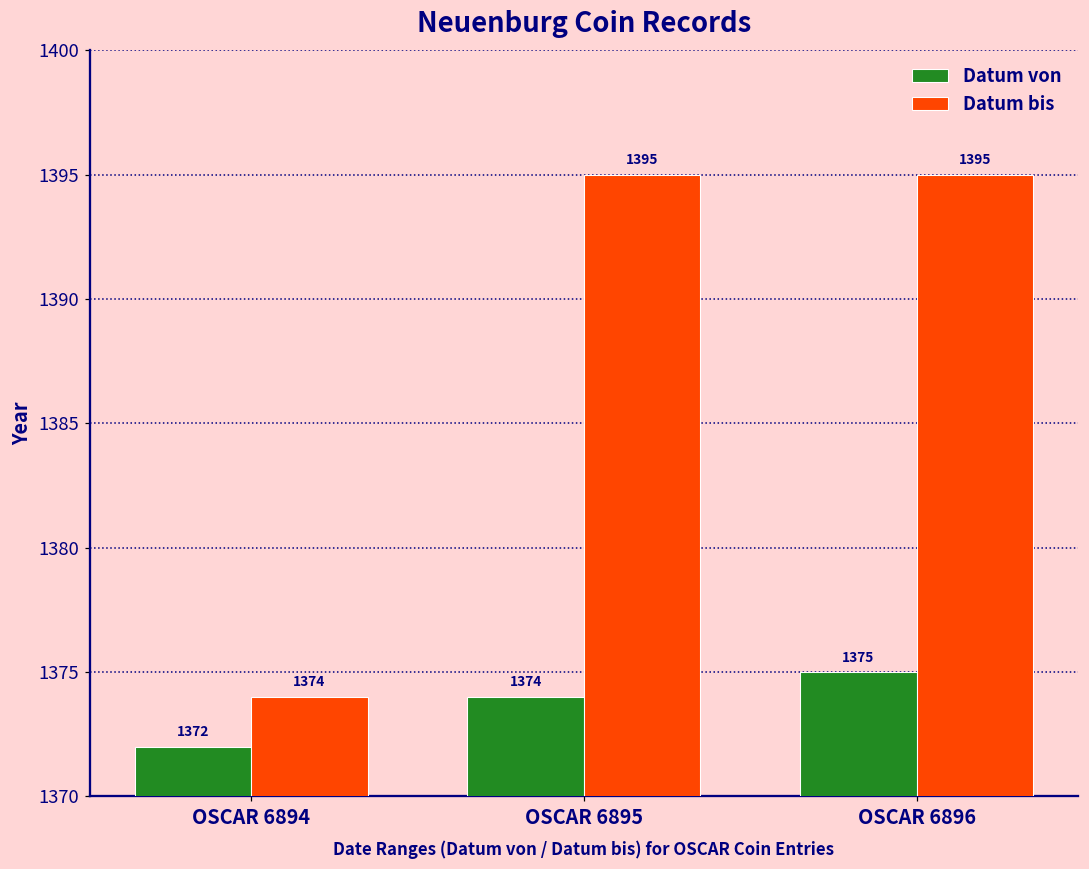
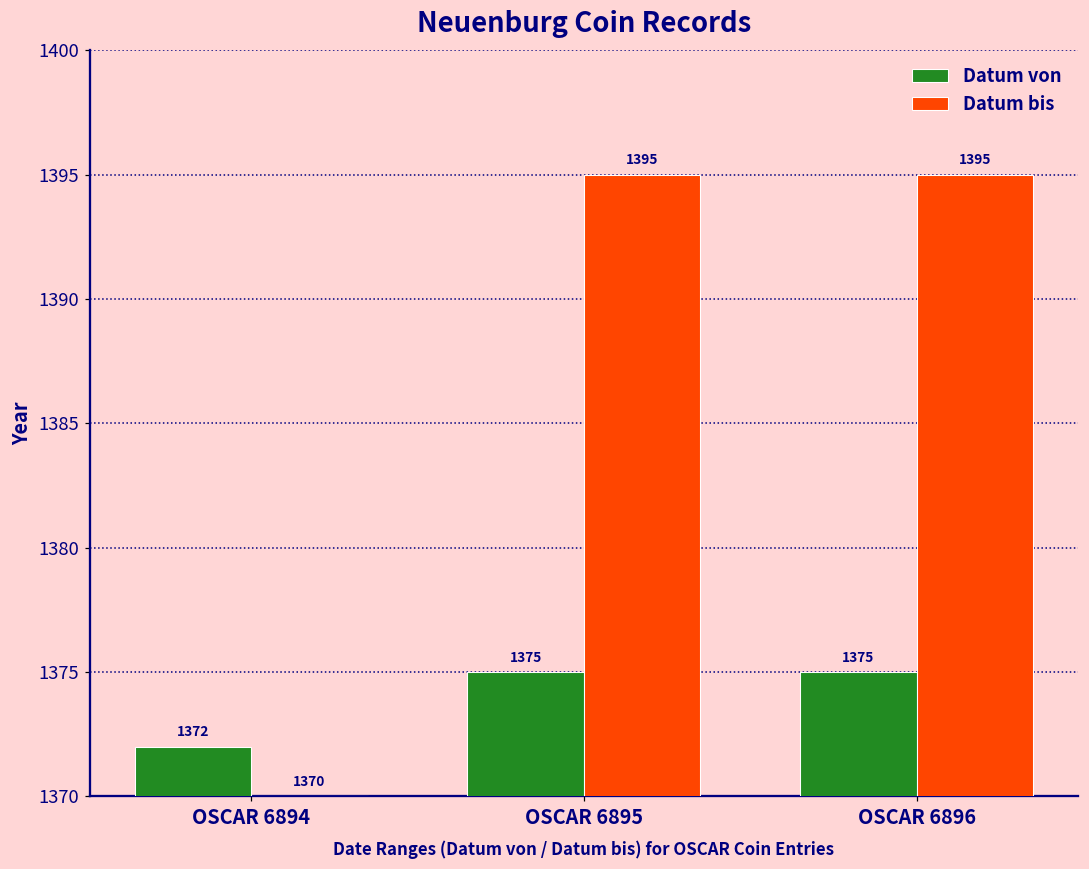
Datum bis, OSCAR 6894: 1374 -> 1370
Datum von, OSCAR 6895: 1374 -> 1375
